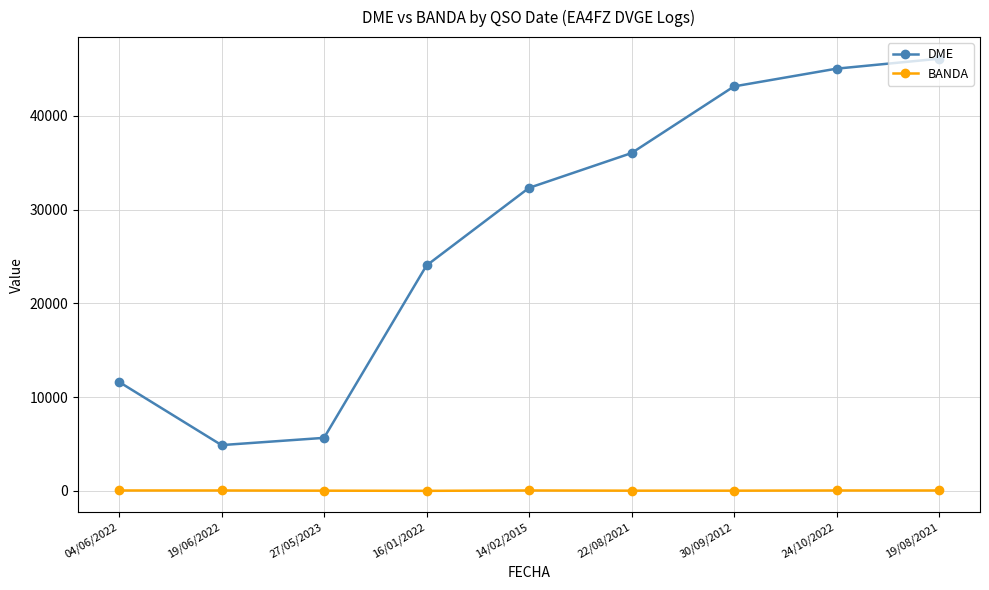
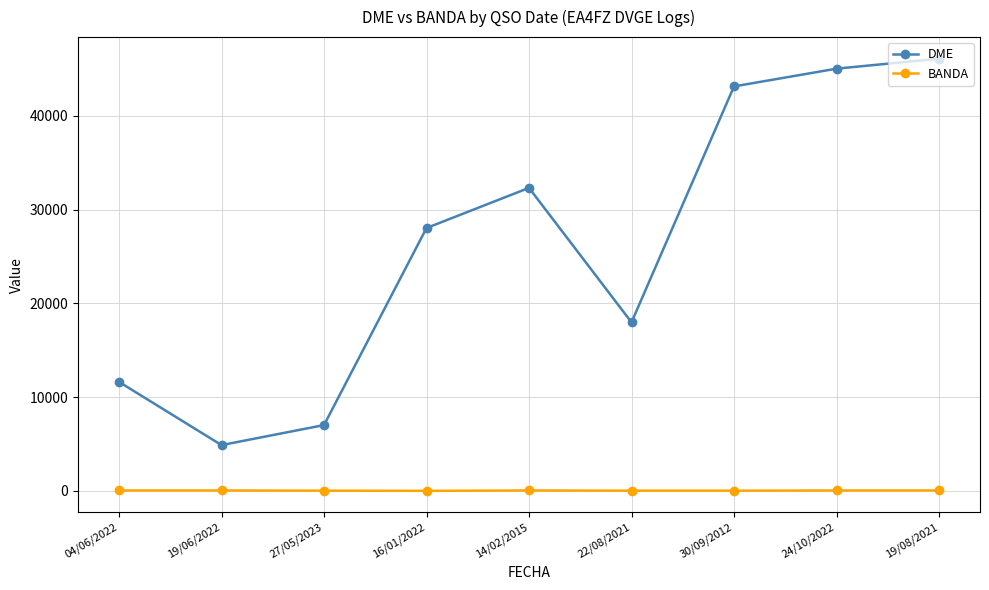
DME, 27/05/2023: 6000 -> 7000
DME, 16/01/2022: 24000 -> 28000
DME, 22/08/2021: 36000 -> 18000
